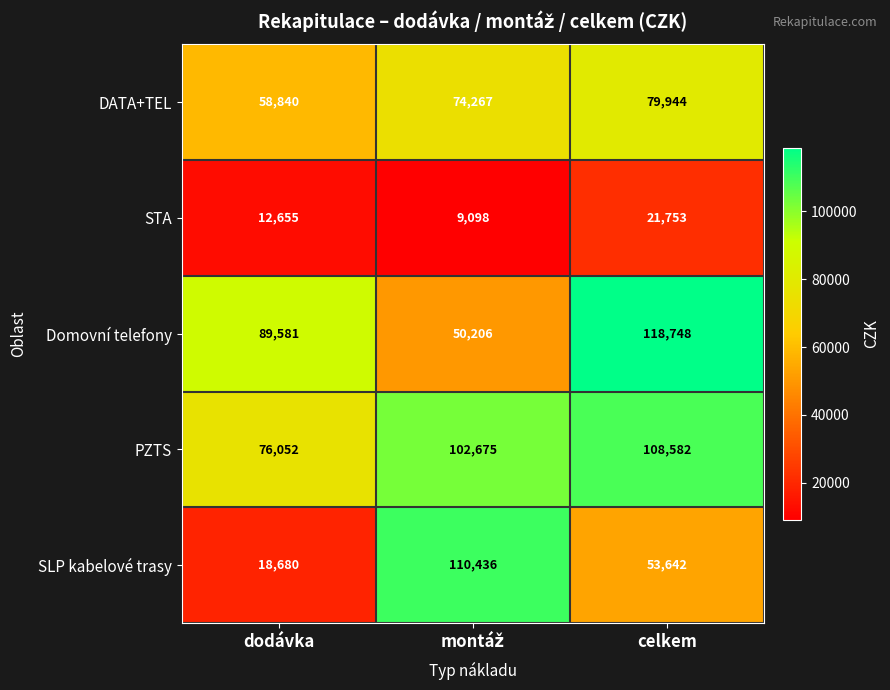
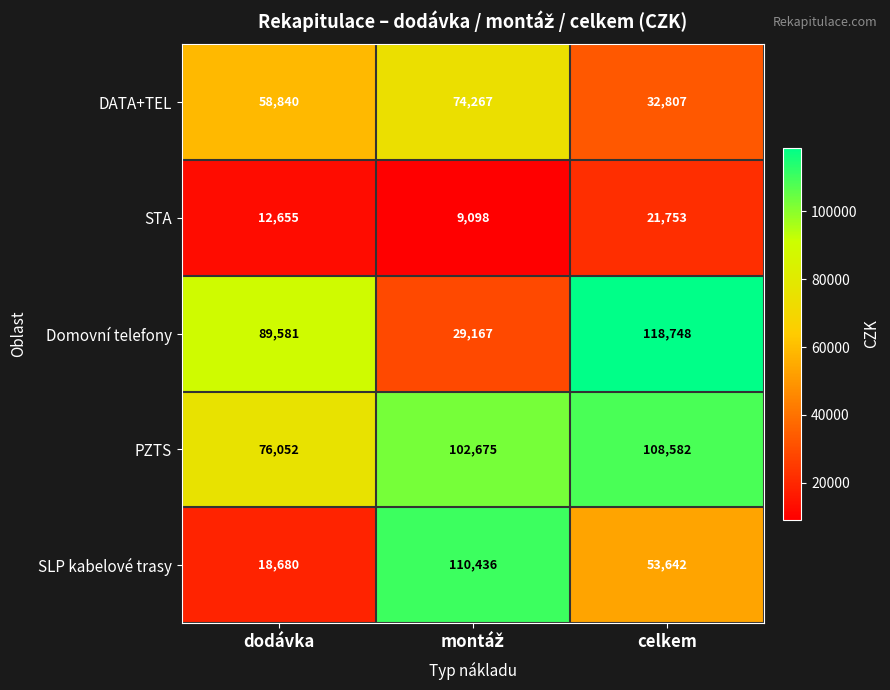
DATA+TEL, celkem: 79,944 -> 32,807
Domovní telefony, montáž: 50,206 -> 29,167
